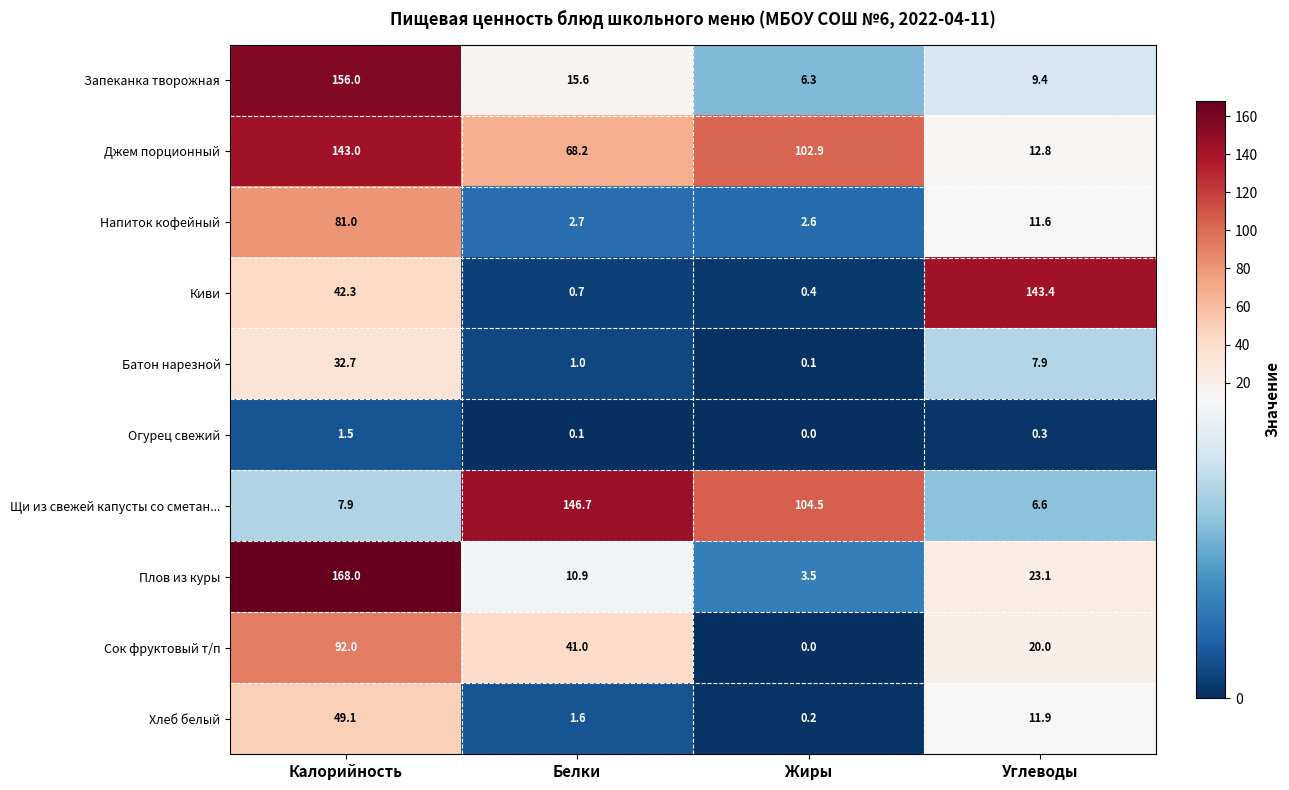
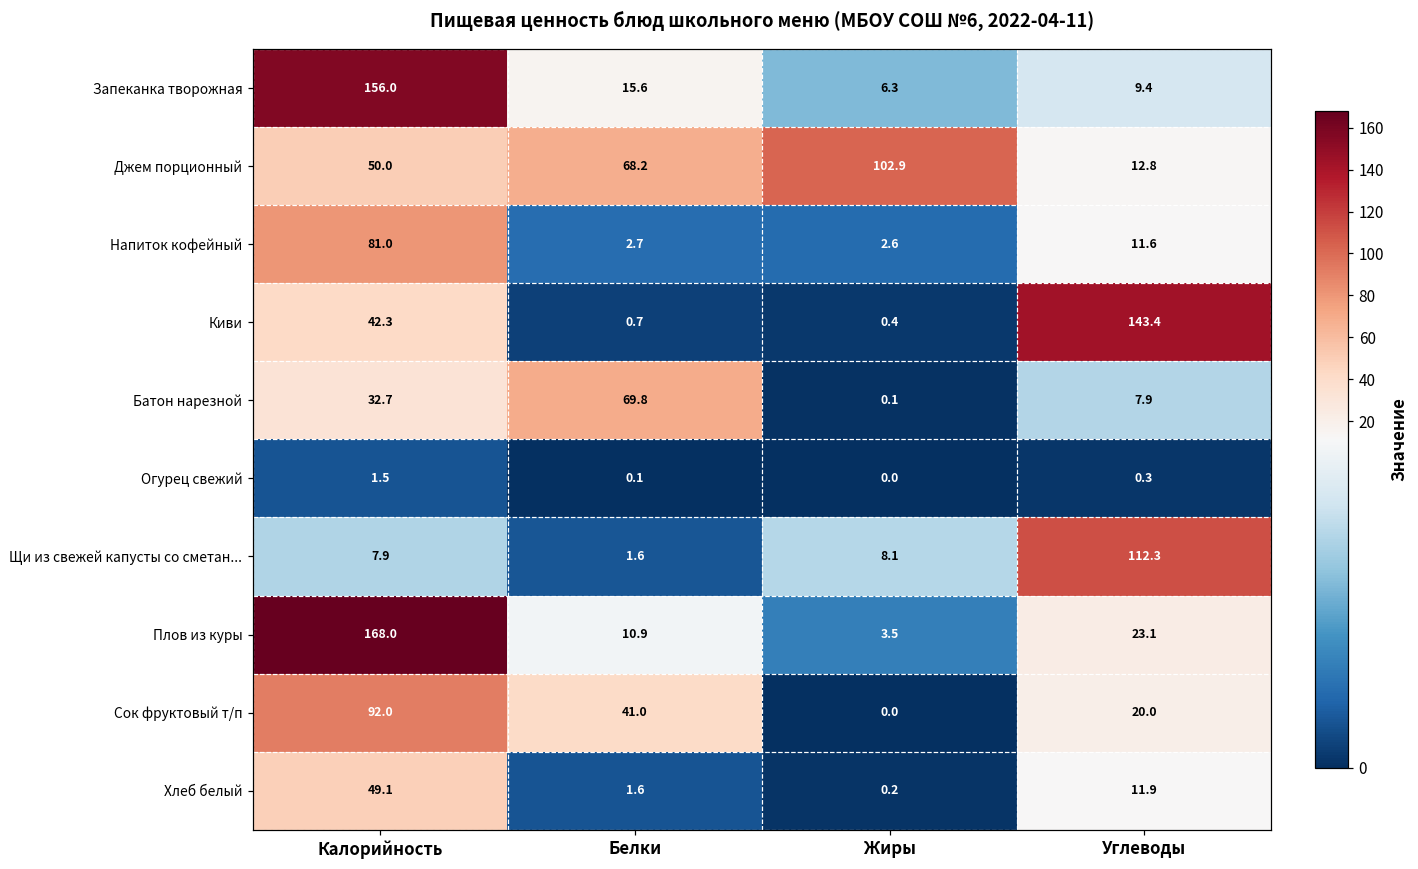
Джем порционный, Калорийность: 143.0 -> 50.0
Батон нарезной, Белки: 1.0 -> 69.8
Щи из свежей капусты со сметан..., Белки: 146.7 -> 1.6
Щи из свежей капусты со сметан..., Жиры: 104.5 -> 8.1
Щи из свежей капусты со сметан..., Углеводы: 6.6 -> 112.3
